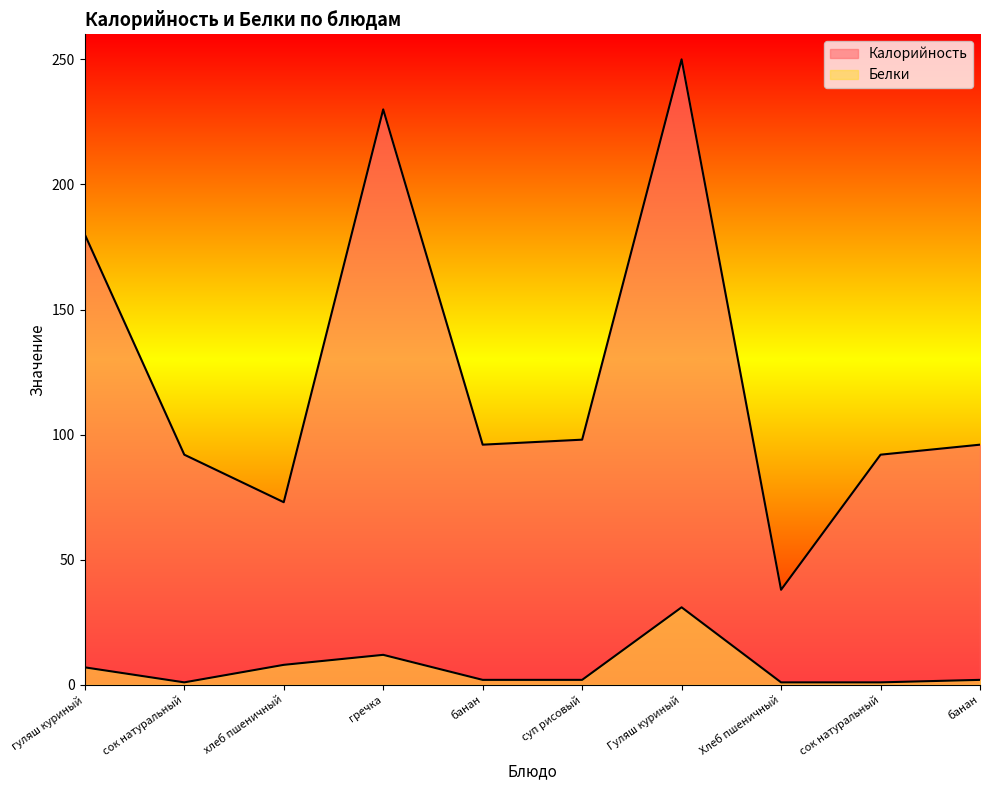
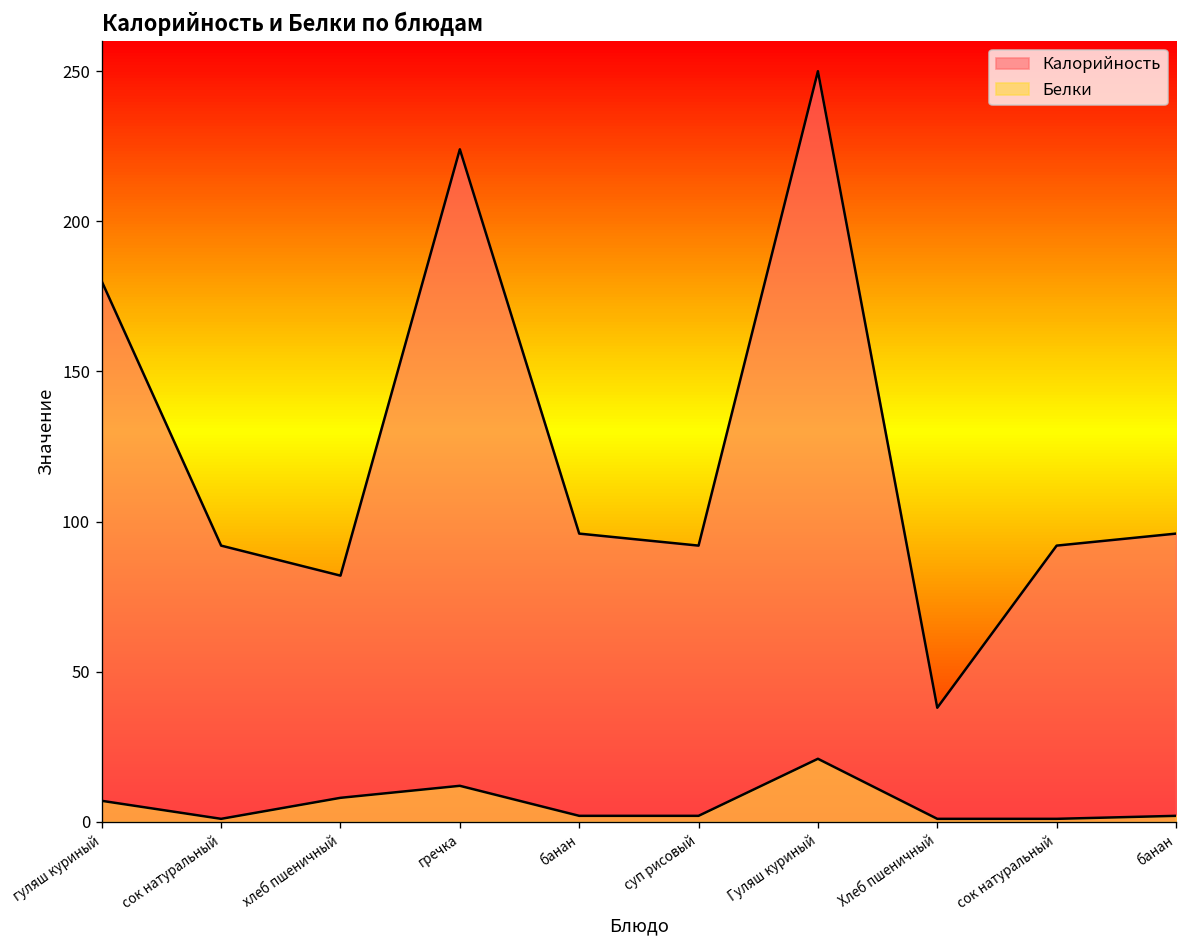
Калорийность, хлеб пшеничный: 73 -> 82
Калорийность, гречка: 230 -> 224
Калорийность, суп рисовый: 98 -> 92
Белки, Гуляш куриный: 31 -> 21
